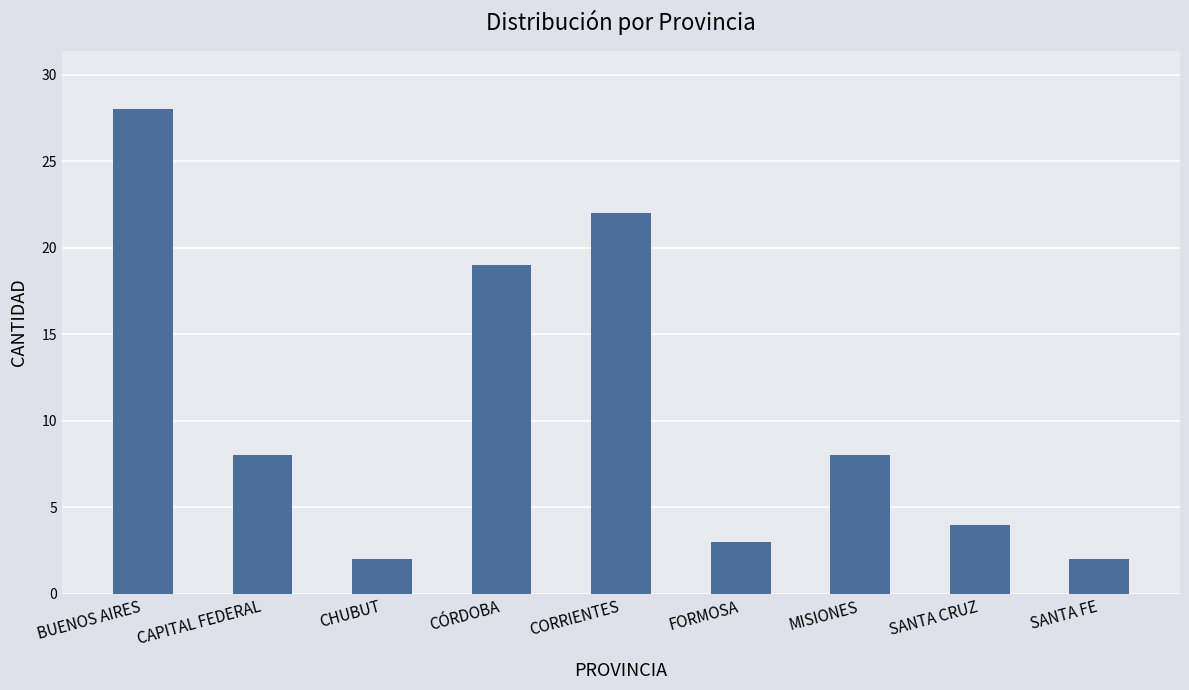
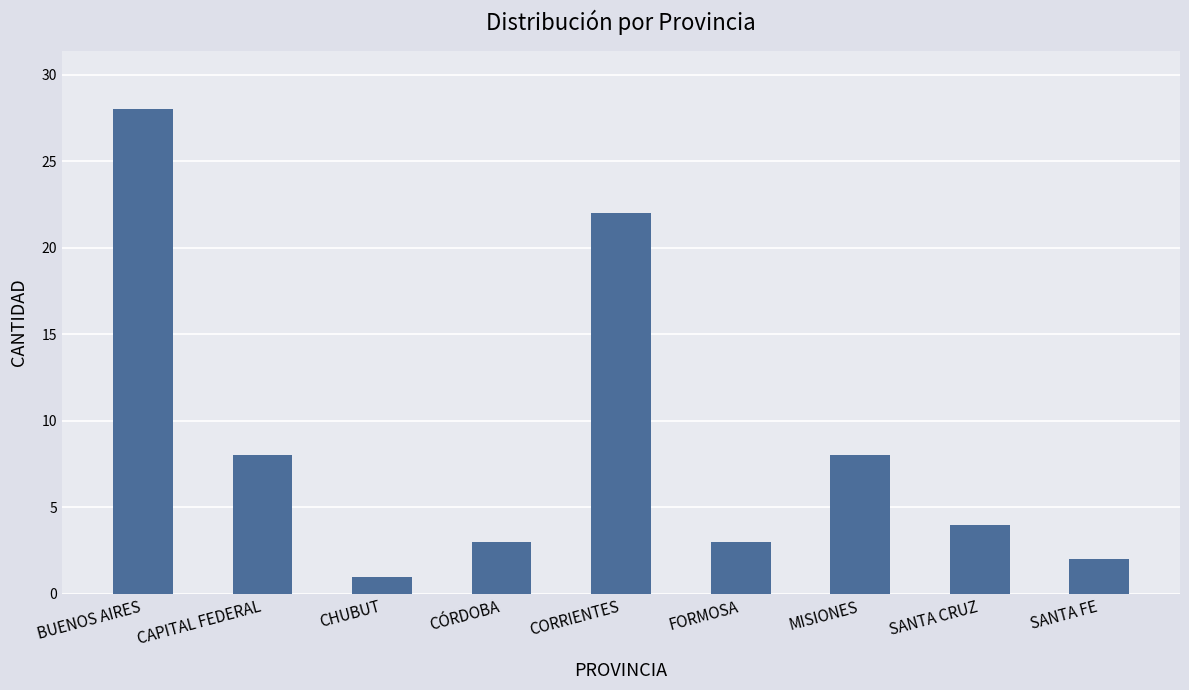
CHUBUT: 2 -> 1
CÓRDOBA: 19 -> 3
